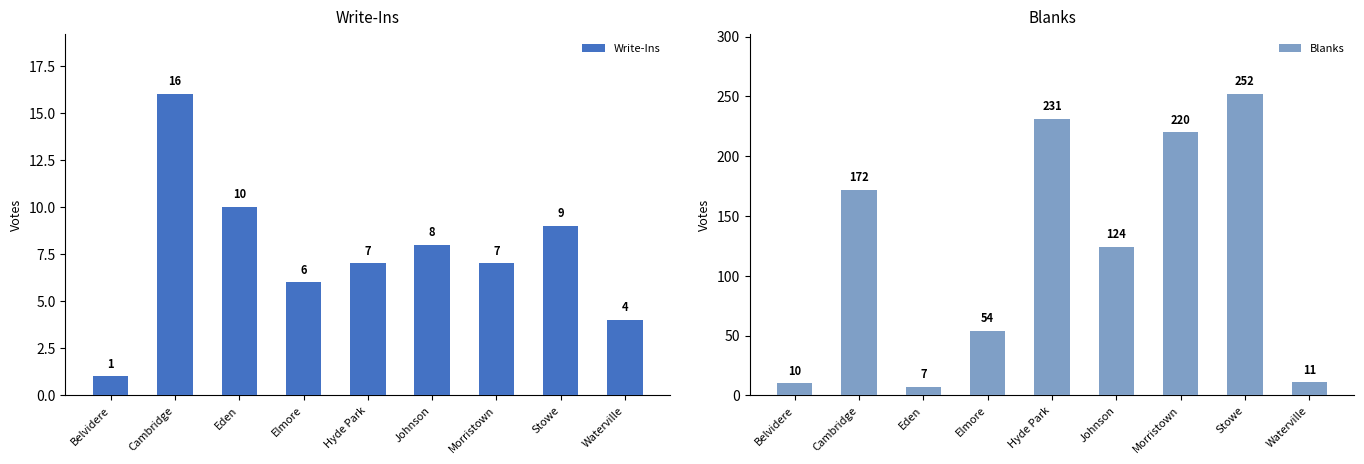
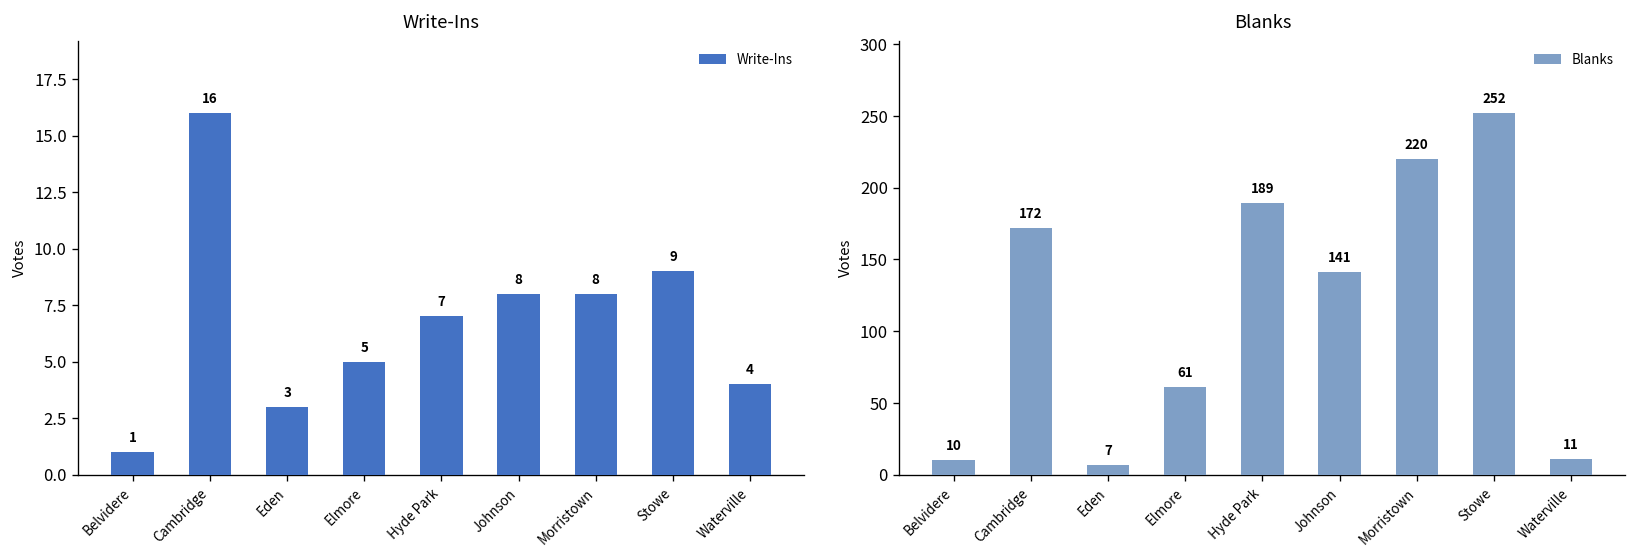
Write-Ins, Eden: 10 -> 3
Write-Ins, Elmore: 6 -> 5
Write-Ins, Morristown: 7 -> 8
Blanks, Elmore: 54 -> 61
Blanks, Hyde Park: 231 -> 189
Blanks, Johnson: 124 -> 141
